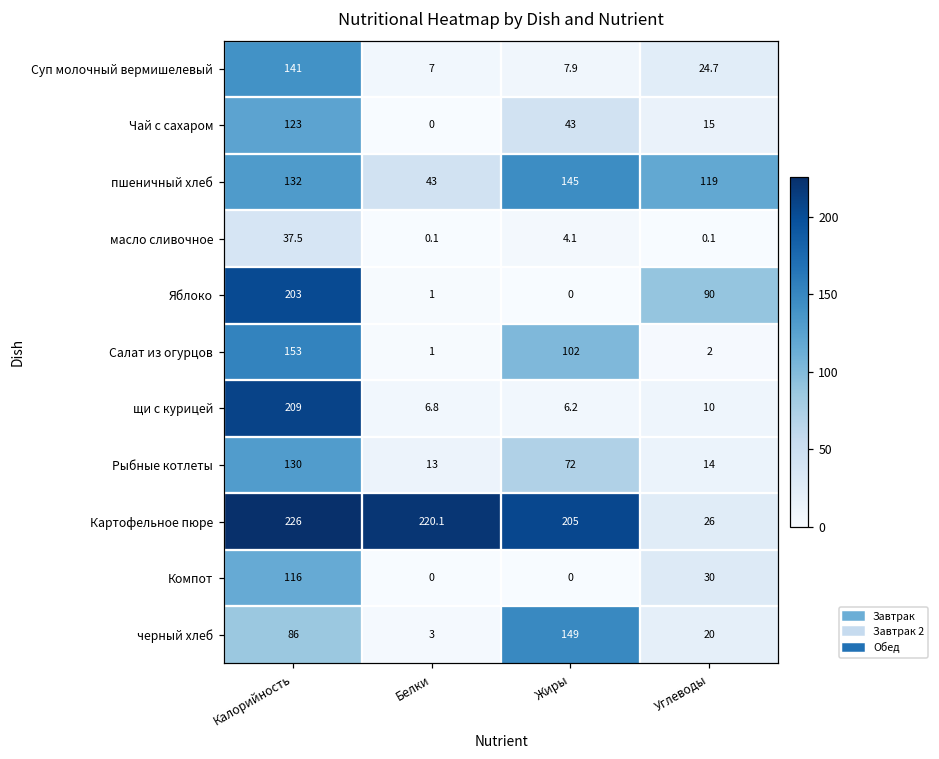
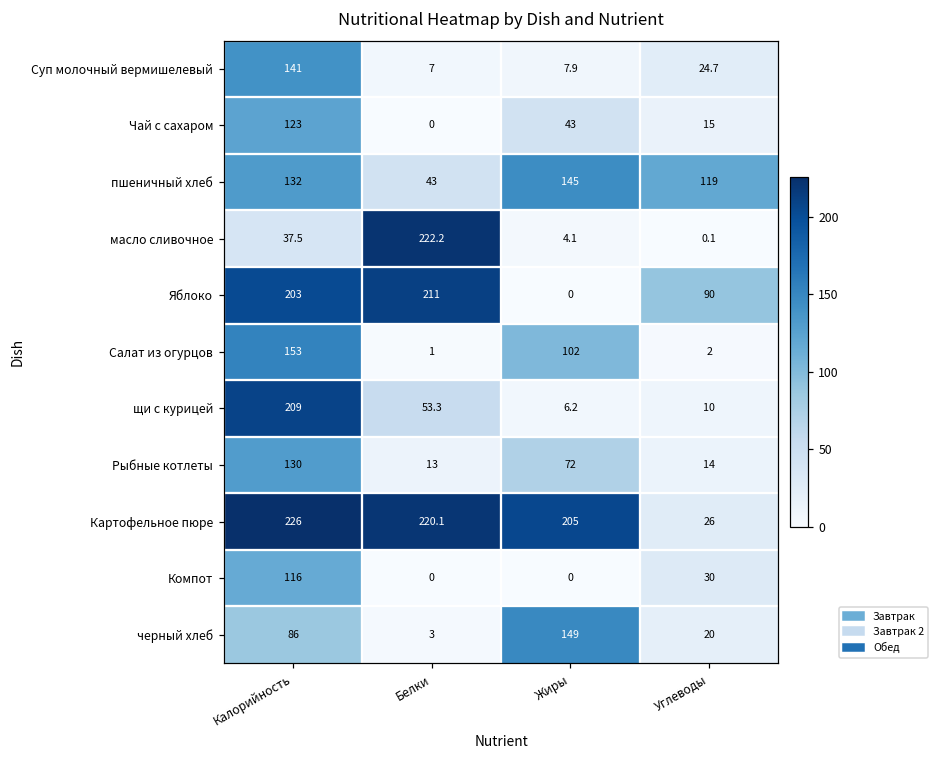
масло сливочное, Белки: 0.1 -> 222.2
Яблоко, Белки: 1 -> 211
щи с курицей, Белки: 6.8 -> 53.3
